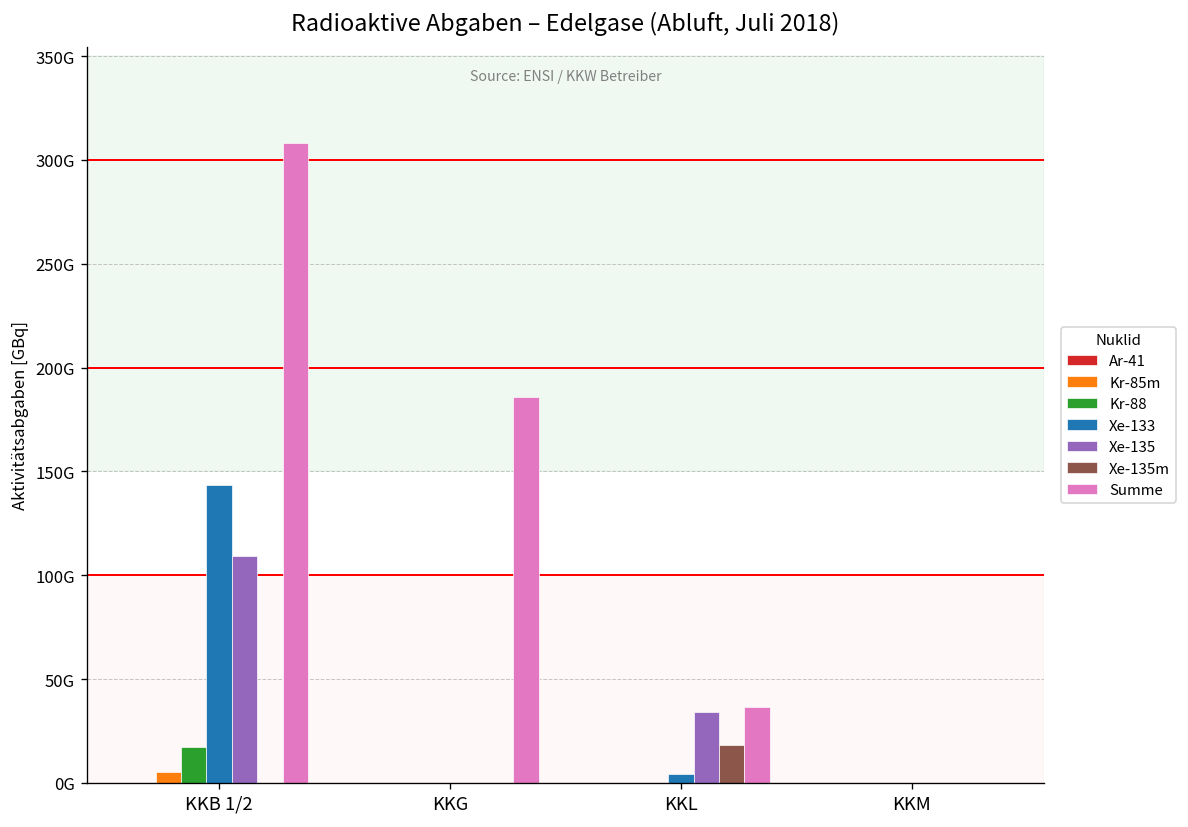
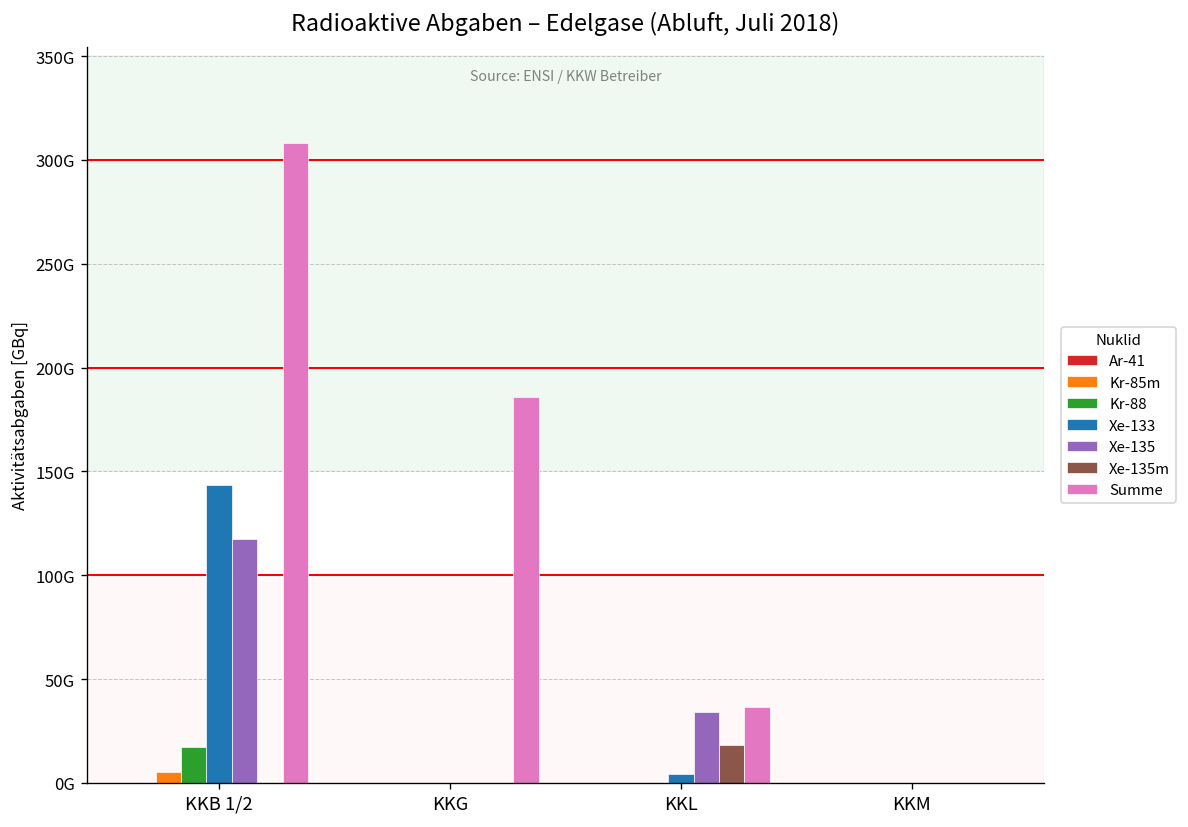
Xe-135, KKB 1/2: 109000000000 -> 117000000000
